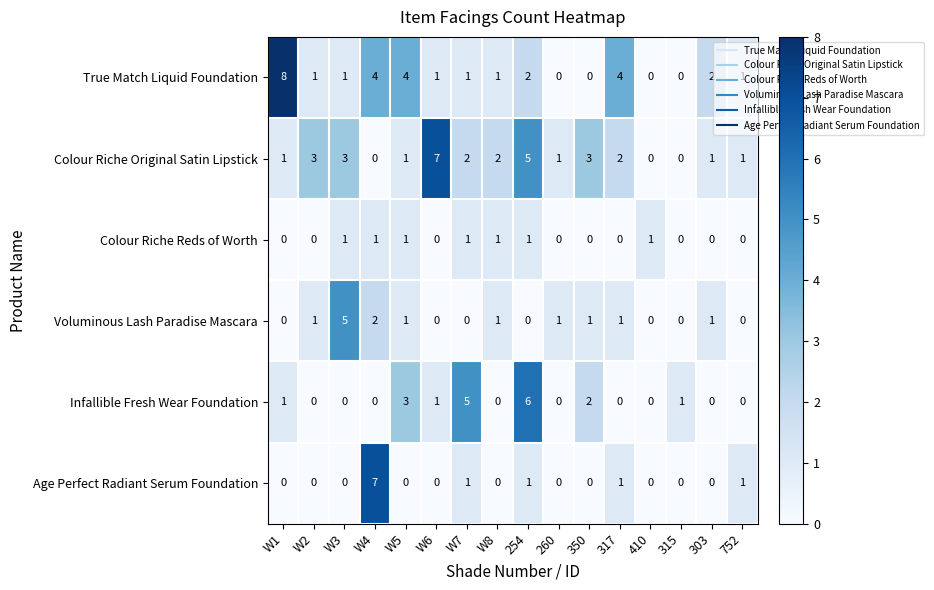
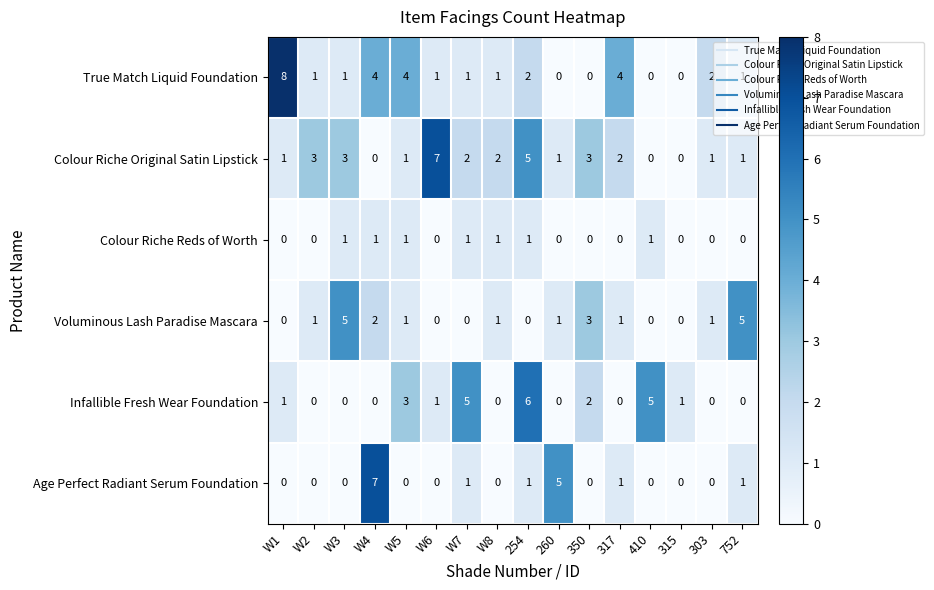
Voluminous Lash Paradise Mascara, 350: 1 -> 3
Voluminous Lash Paradise Mascara, 752: 0 -> 5
Infallible Fresh Wear Foundation, 410: 0 -> 5
Age Perfect Radiant Serum Foundation, 260: 0 -> 5
